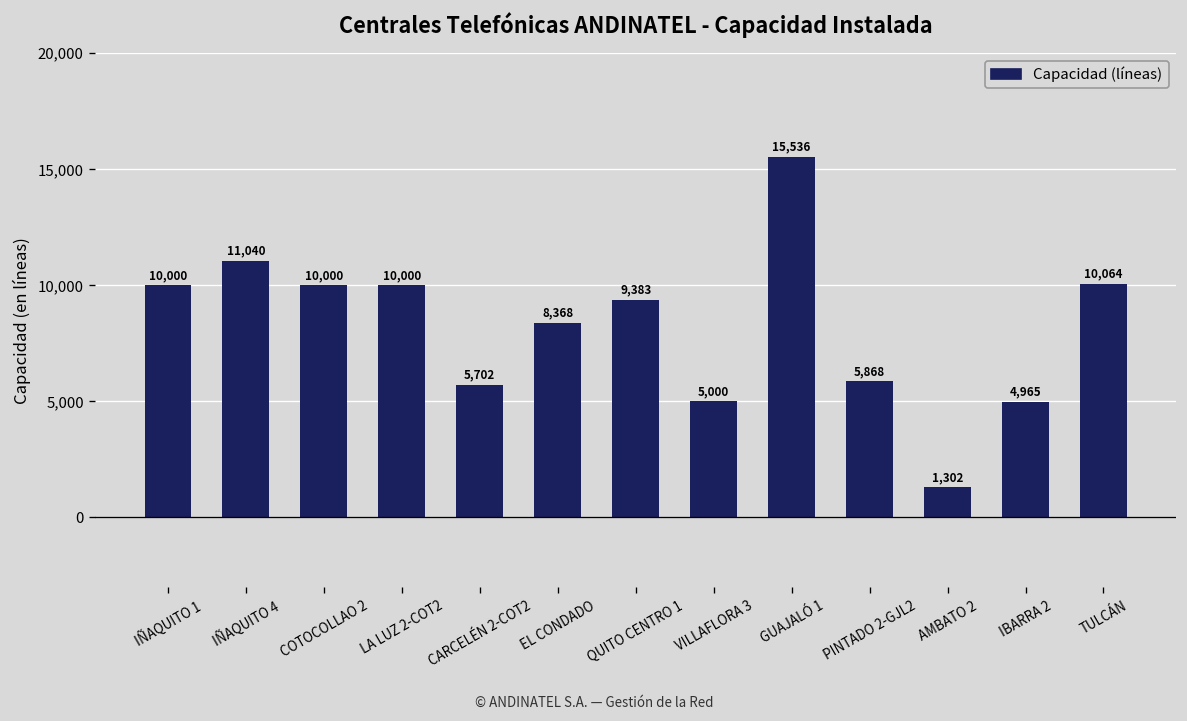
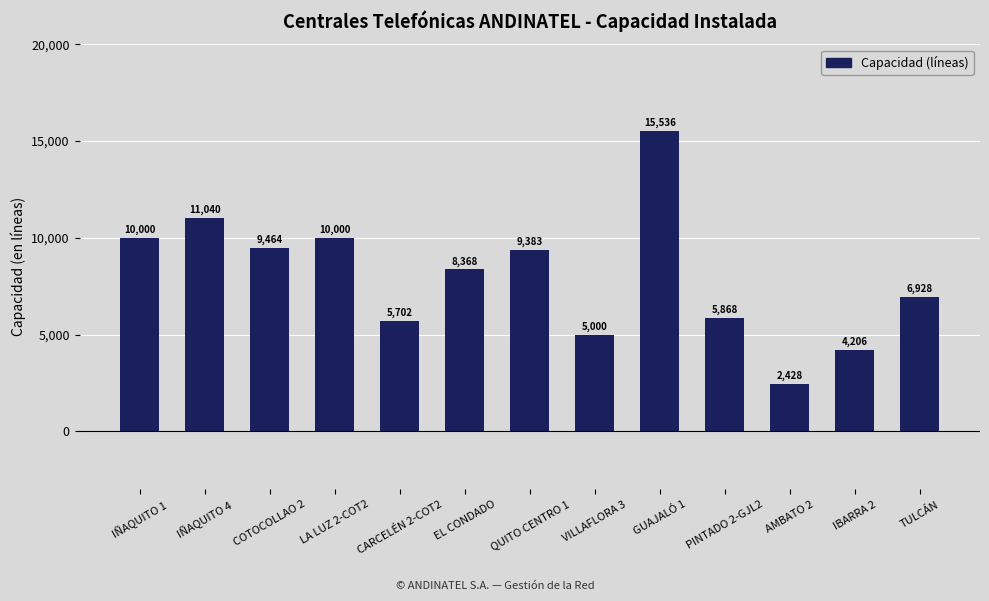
COTOCOLLAO 2: 10,000 -> 9,464
AMBATO 2: 1,302 -> 2,428
IBARRA 2: 4,965 -> 4,206
TULCÁN: 10,064 -> 6,928
